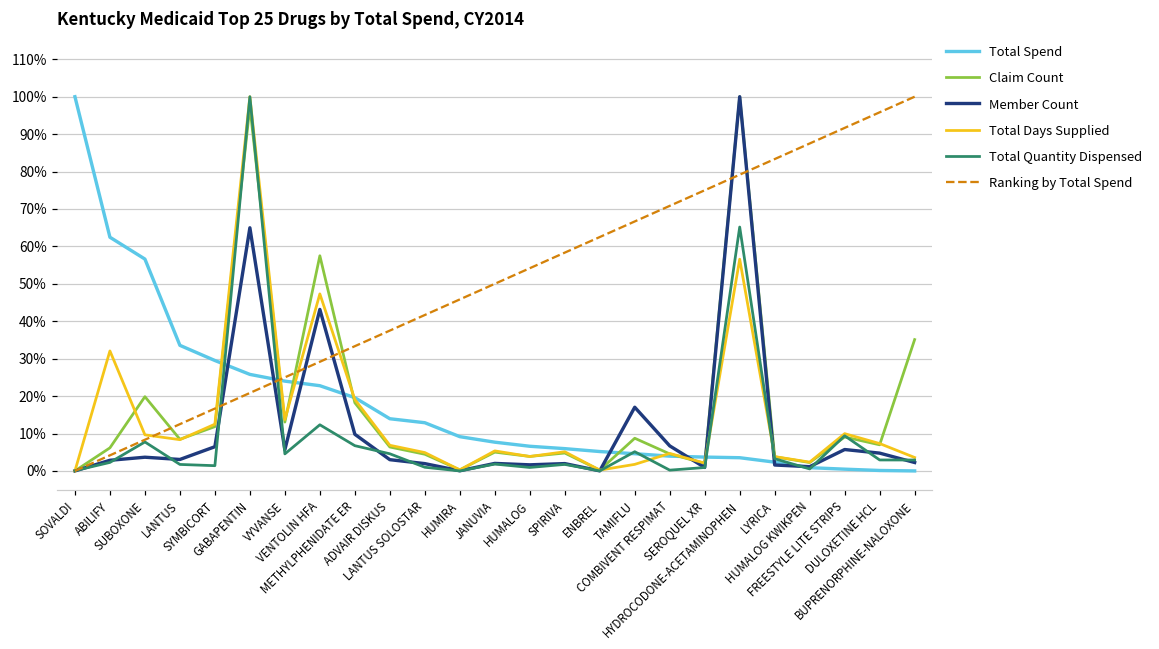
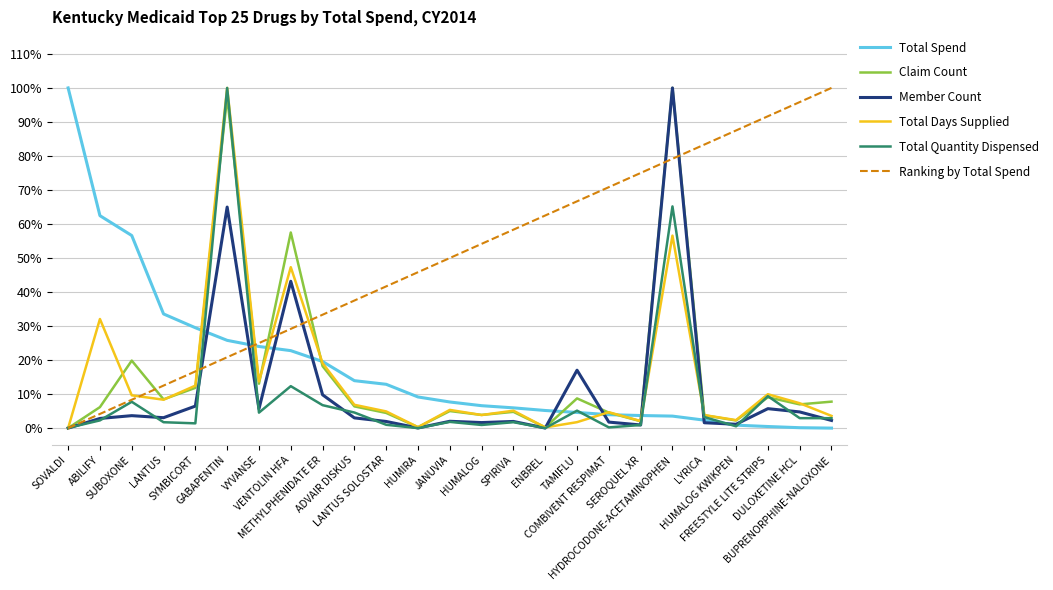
Member Count, COMBIVENT RESPIMAT: 7% -> 2%
Claim Count, BUPRENORPHINE-NALOXONE: 35% -> 8%
